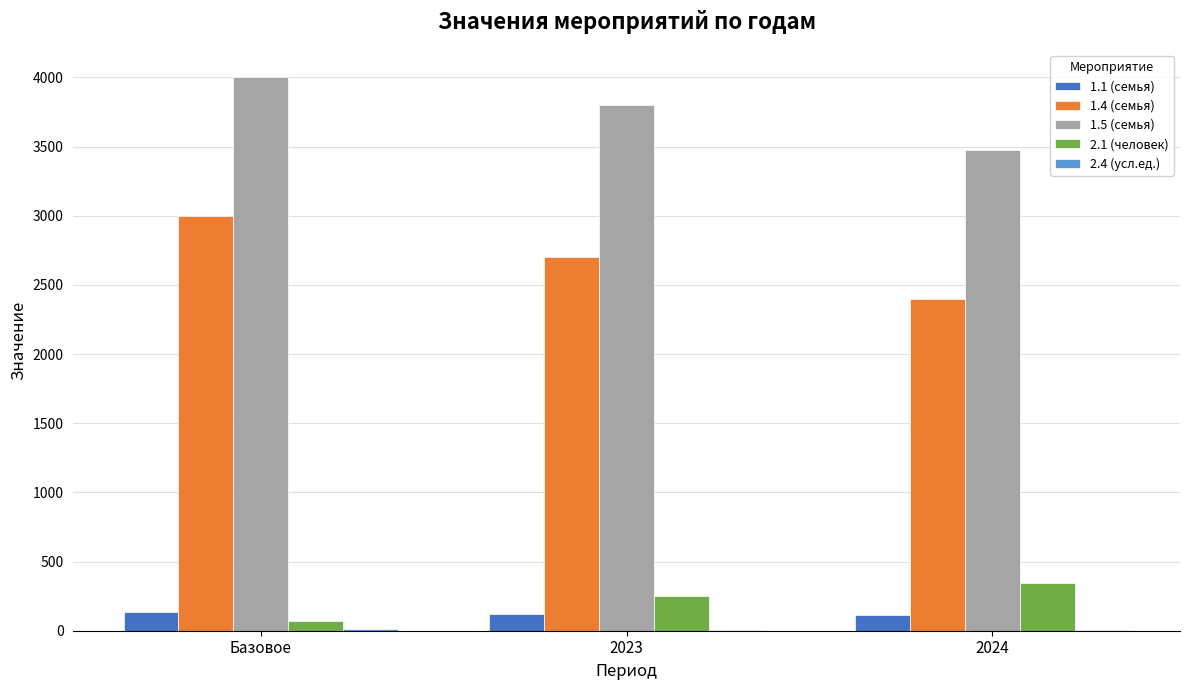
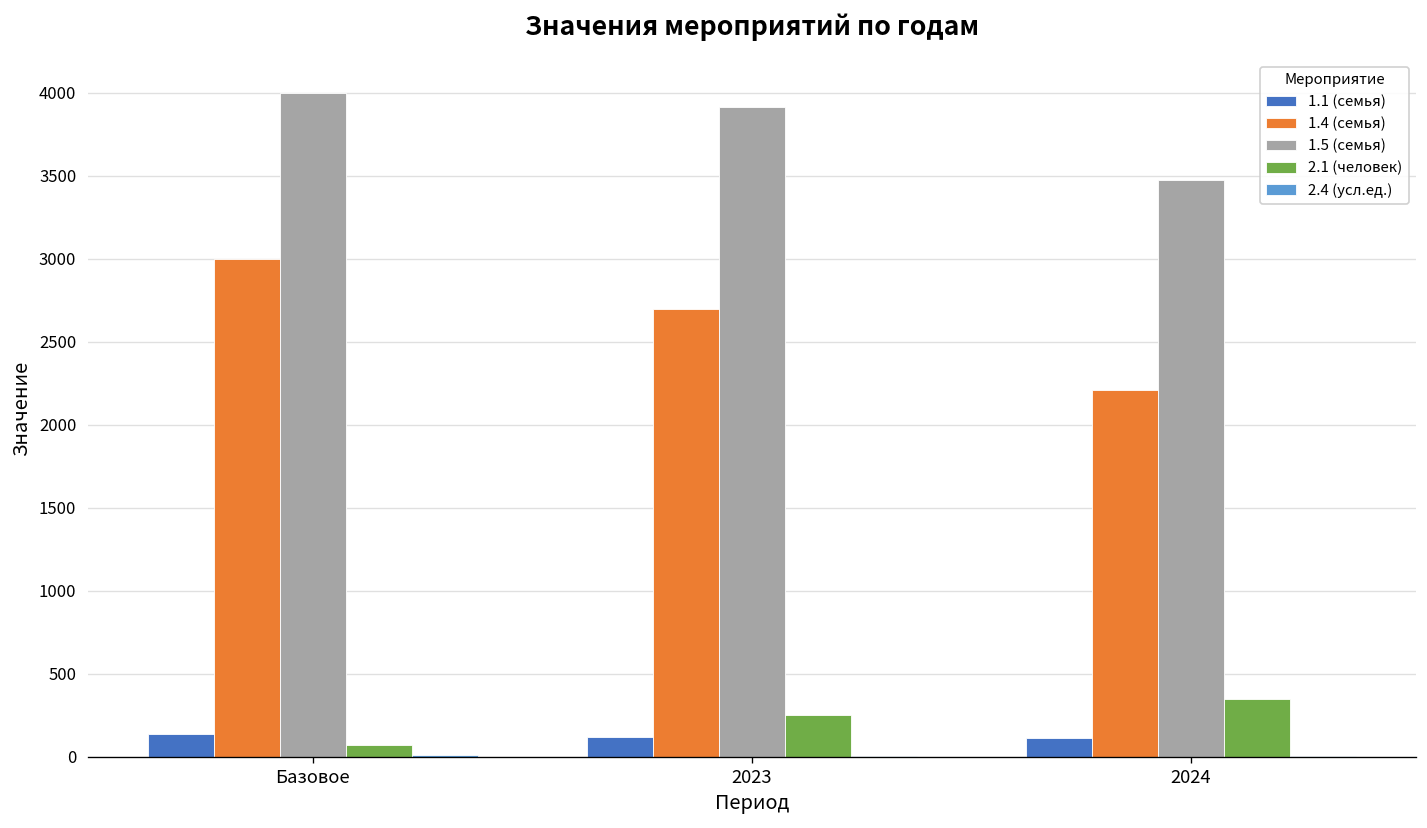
1.5 (семья), 2023: 3800 -> 3910
1.4 (семья), 2024: 2400 -> 2210
